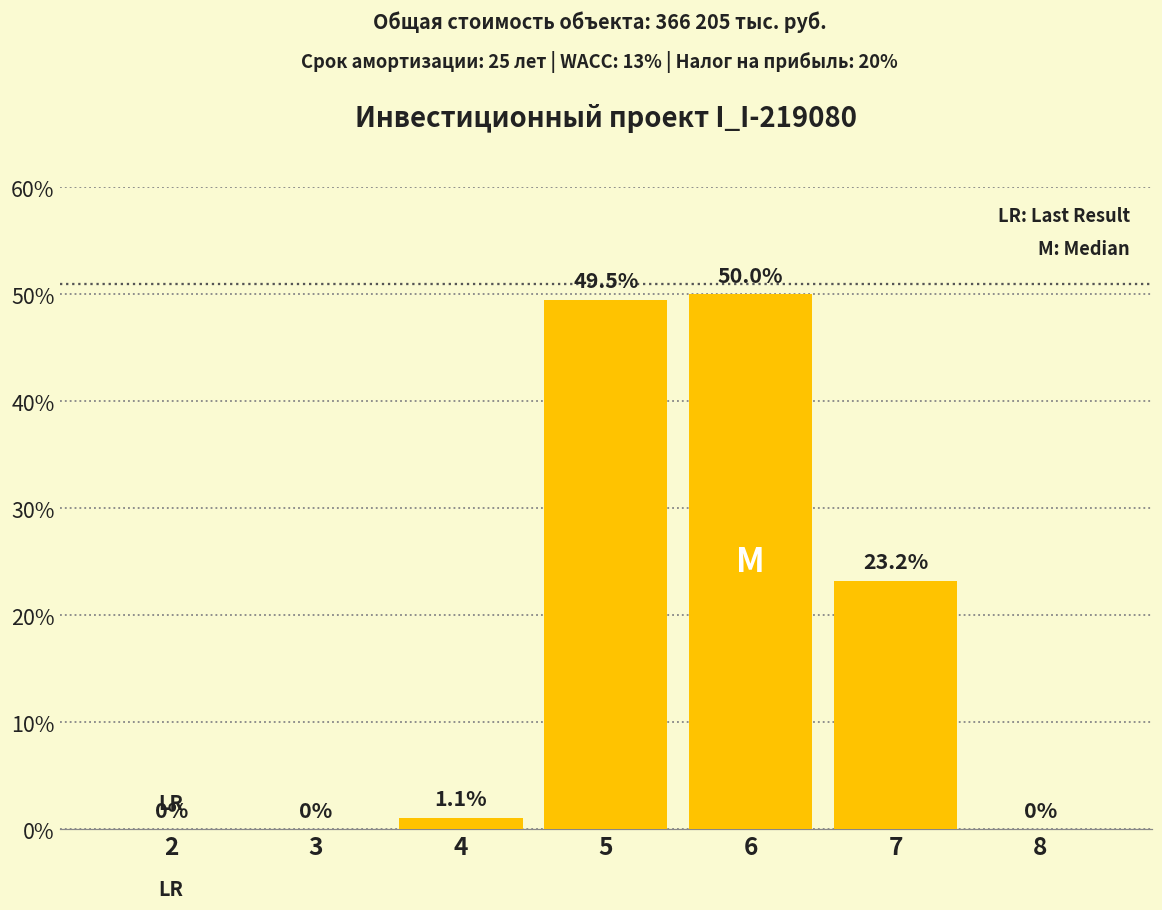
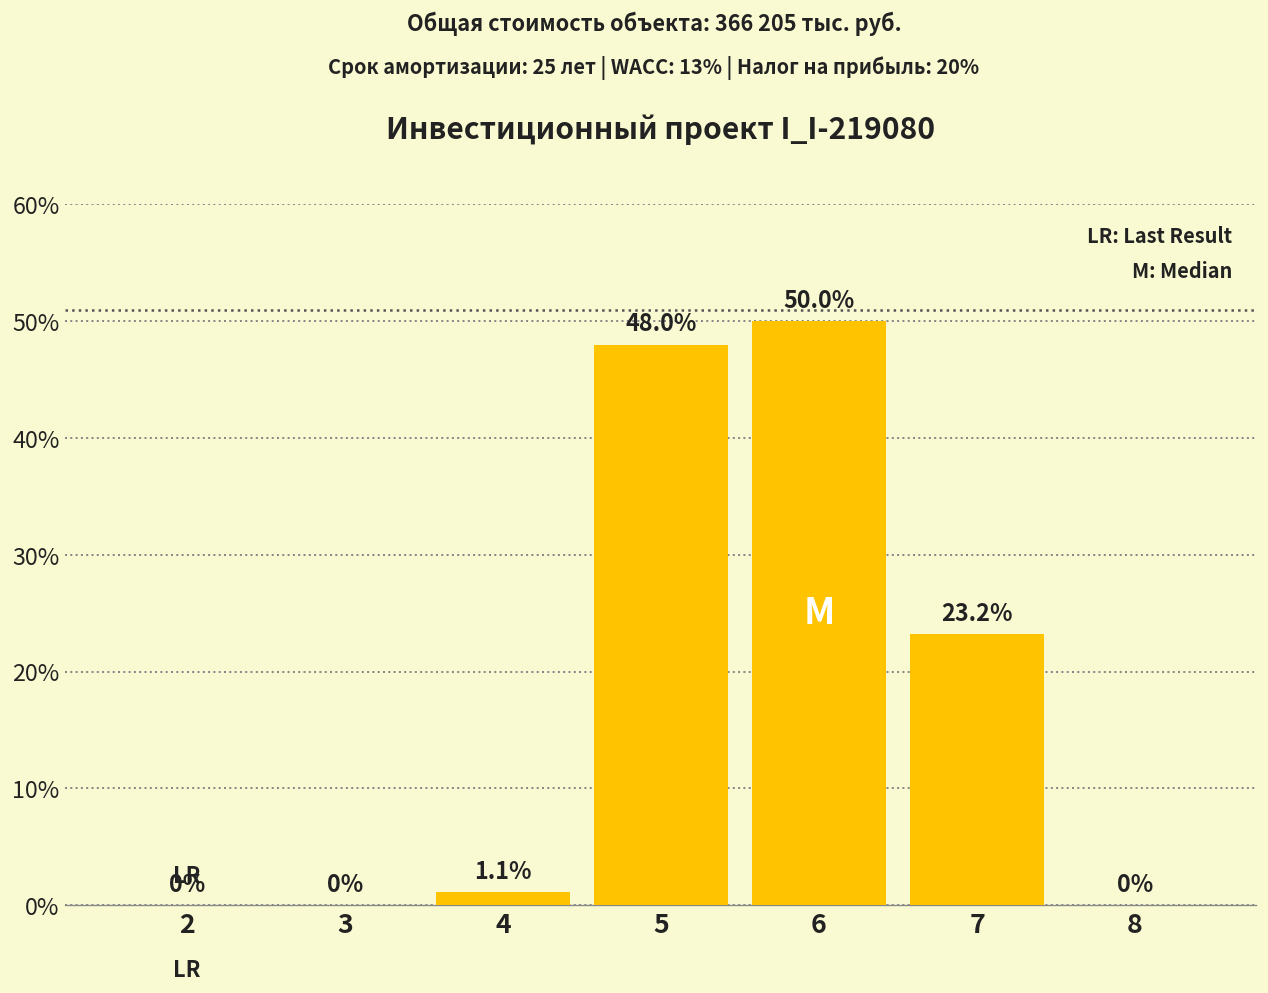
5: 49.5% -> 48.0%
